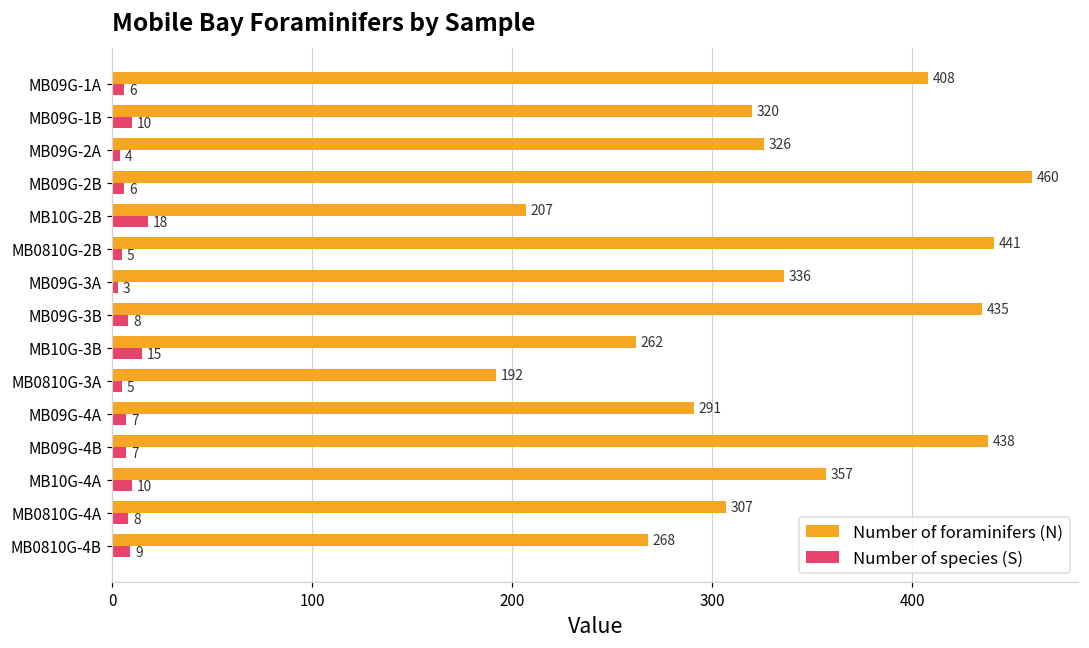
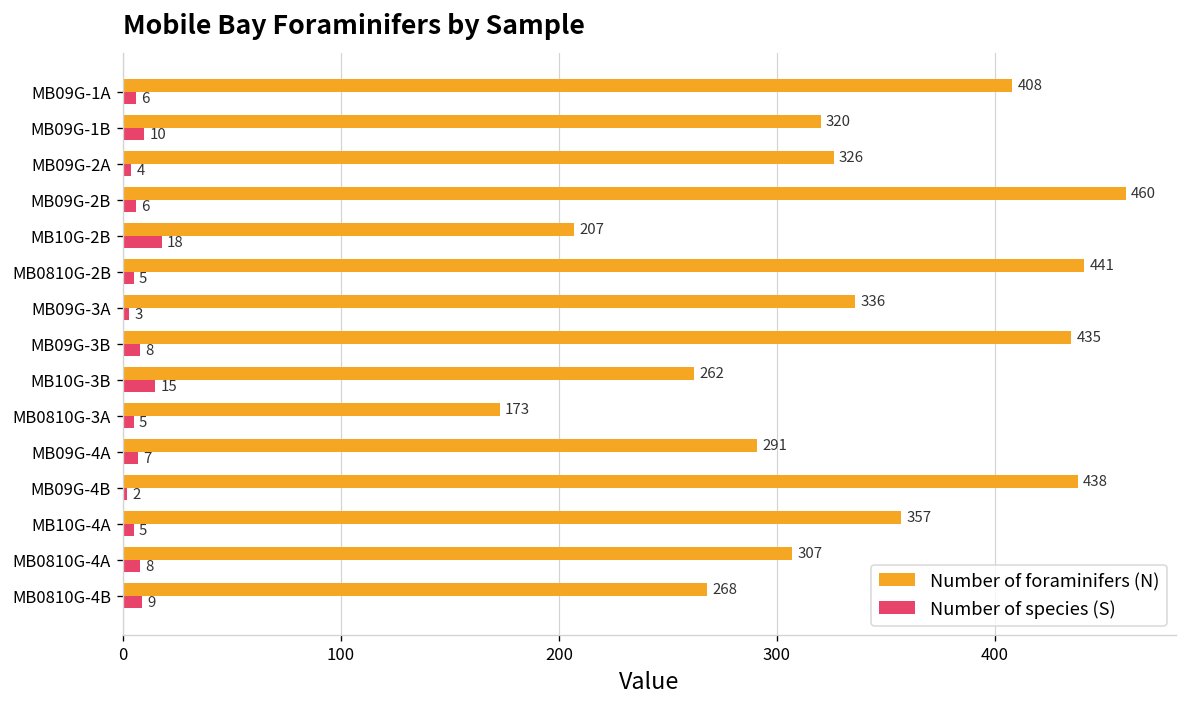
Number of foraminifers (N), MB0810G-3A: 192 -> 173
Number of species (S), MB09G-4B: 7 -> 2
Number of species (S), MB10G-4A: 10 -> 5
